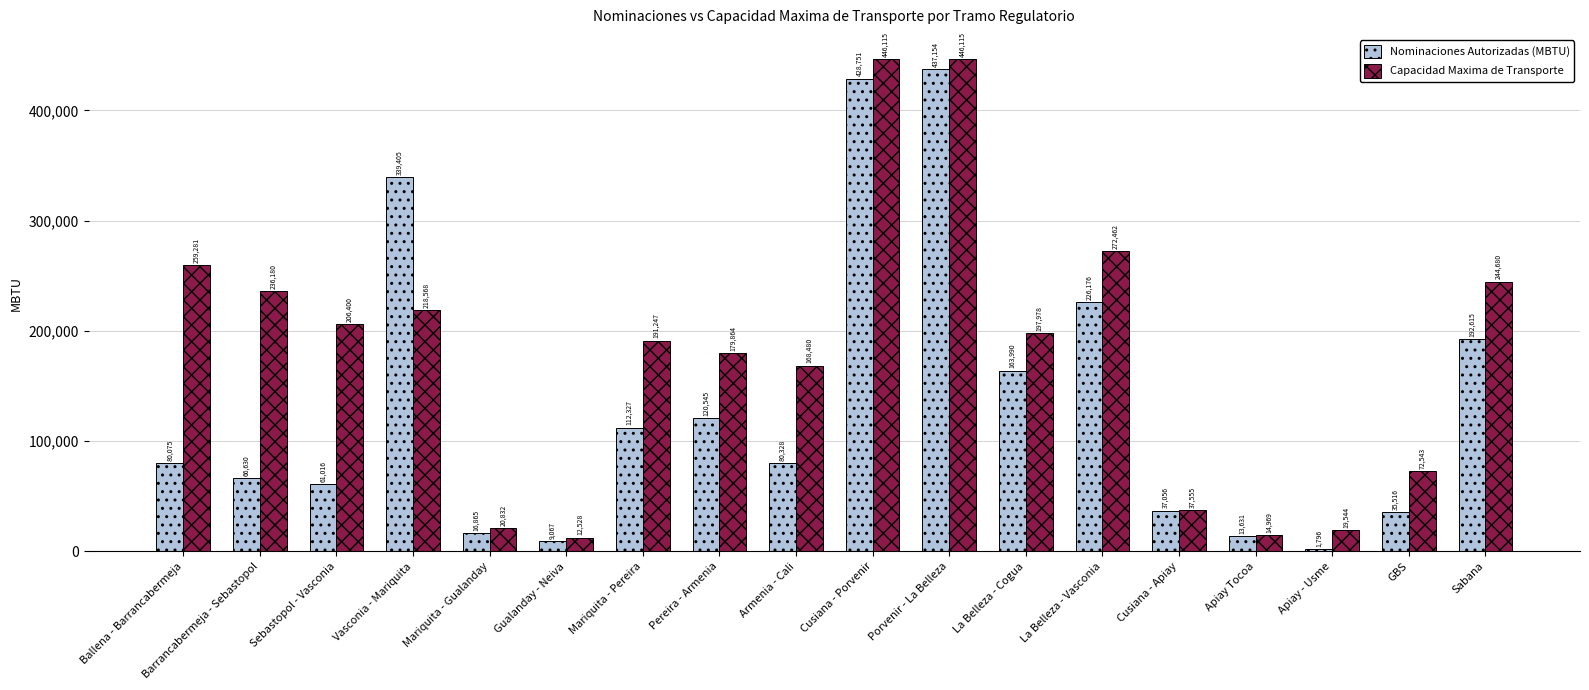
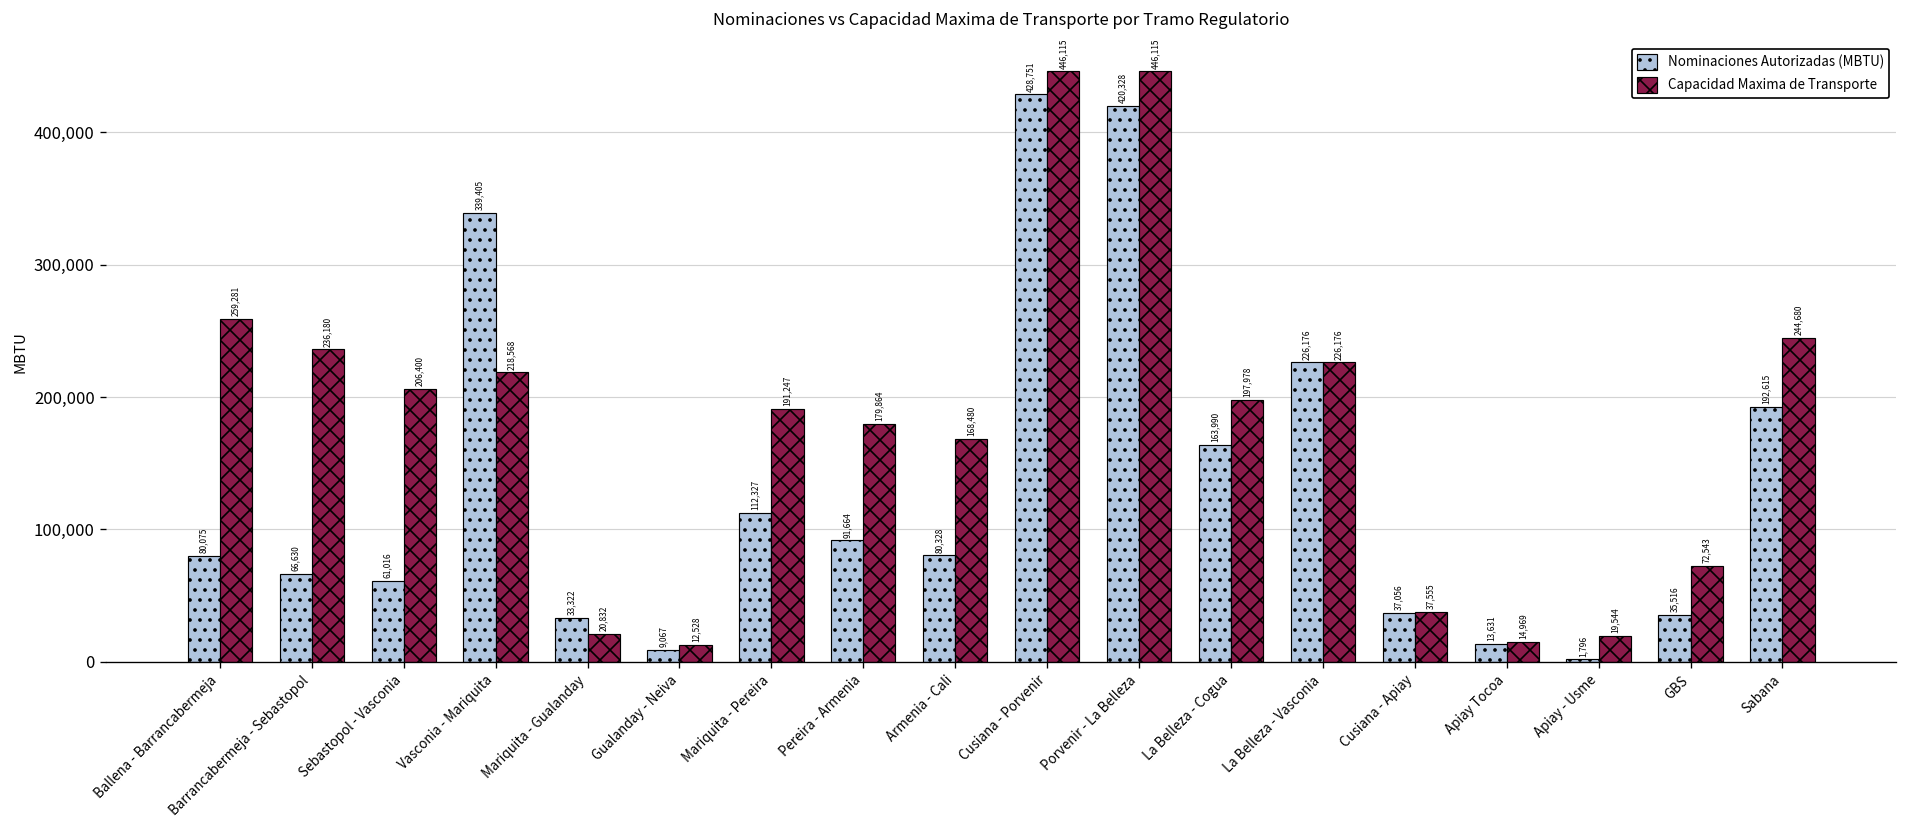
Nominaciones Autorizadas (MBTU), Mariquita - Gualanday: 16,865 -> 33,322
Nominaciones Autorizadas (MBTU), Pereira - Armenia: 120,545 -> 91,664
Nominaciones Autorizadas (MBTU), Porvenir - La Belleza: 437,154 -> 420,328
Capacidad Maxima de Transporte, La Belleza - Vasconia: 272,462 -> 226,176
